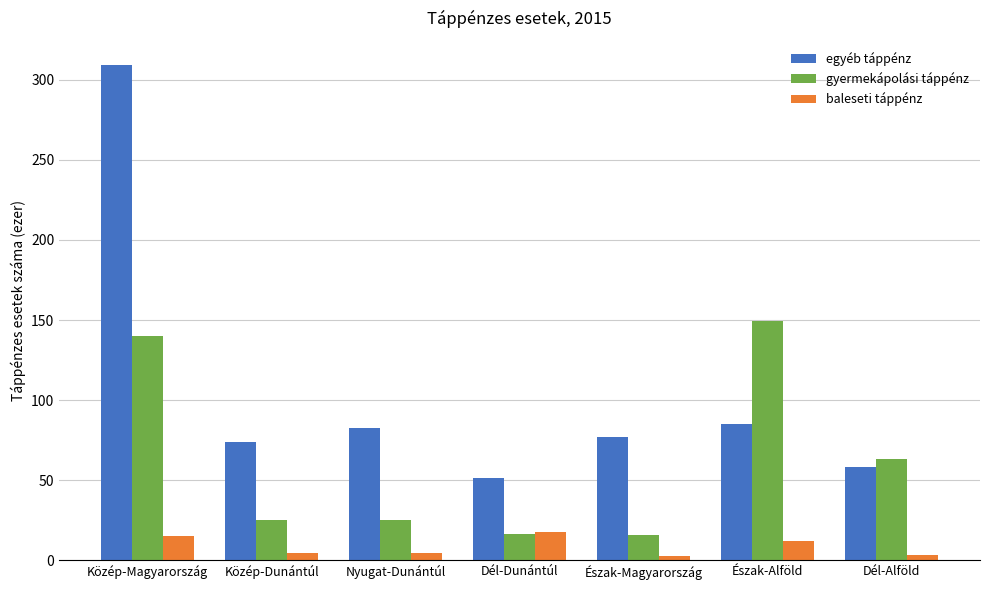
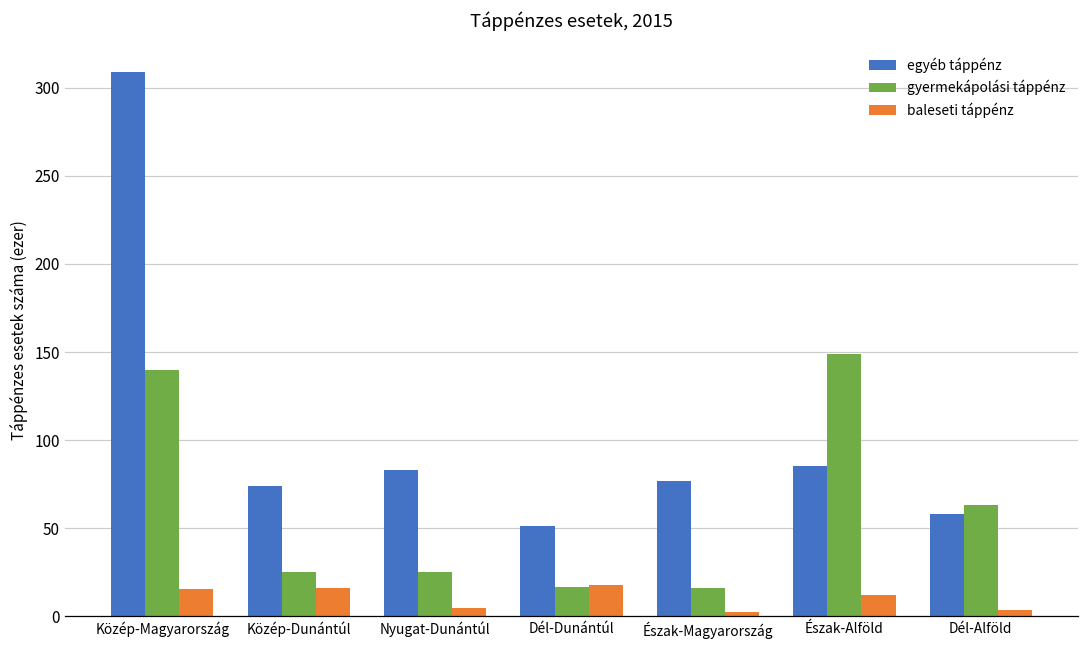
baleseti táppénz, Közép-Dunántúl: 4 -> 16
